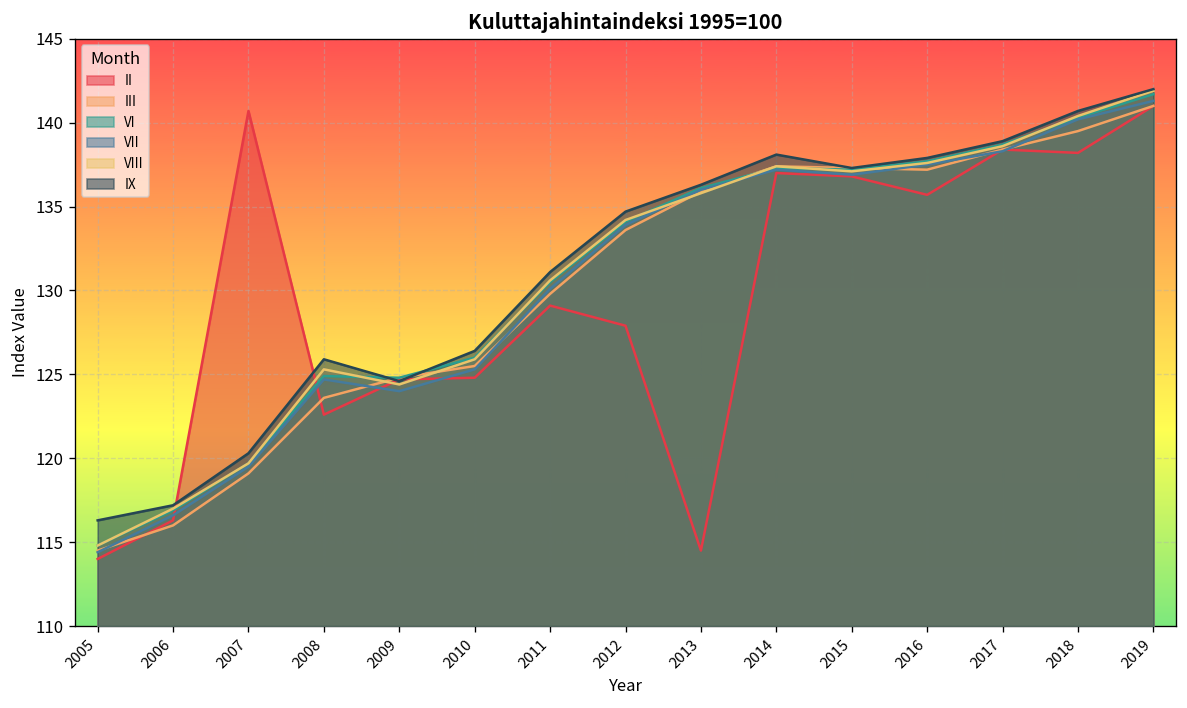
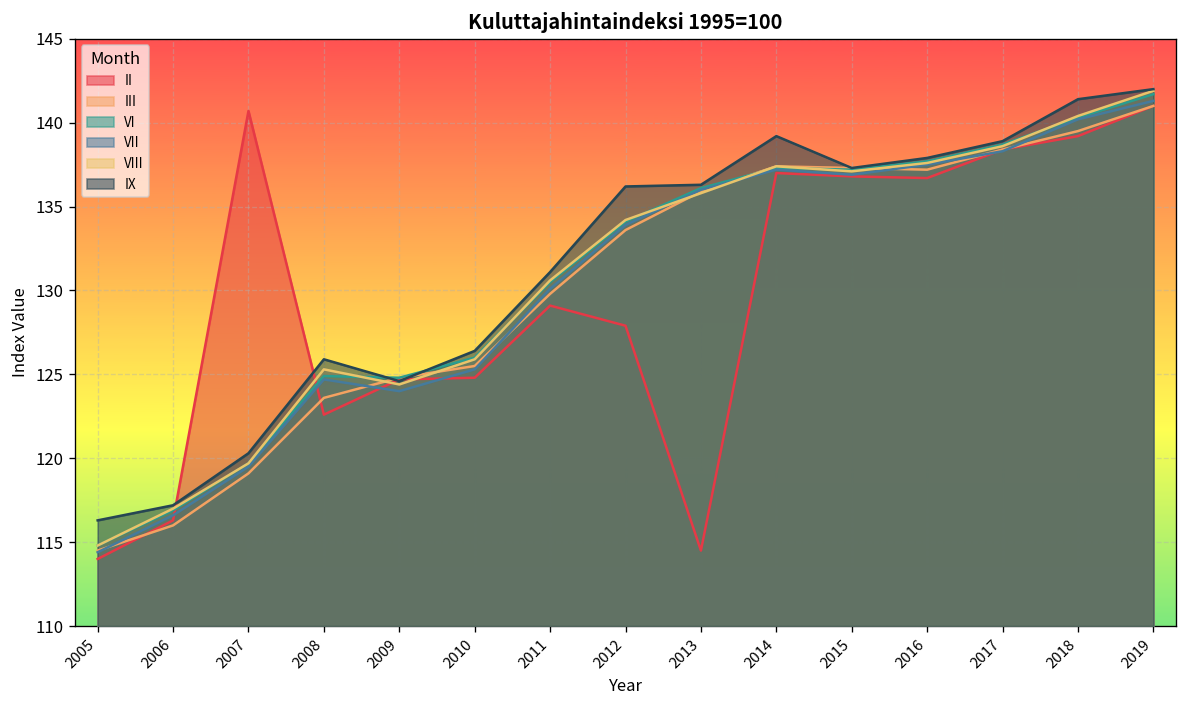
IX, 2012: 134.7 -> 136.2
IX, 2014: 138.1 -> 139.2
II, 2016: 135.7 -> 136.7
II, 2018: 138.2 -> 139.2
IX, 2018: 140.7 -> 141.4
